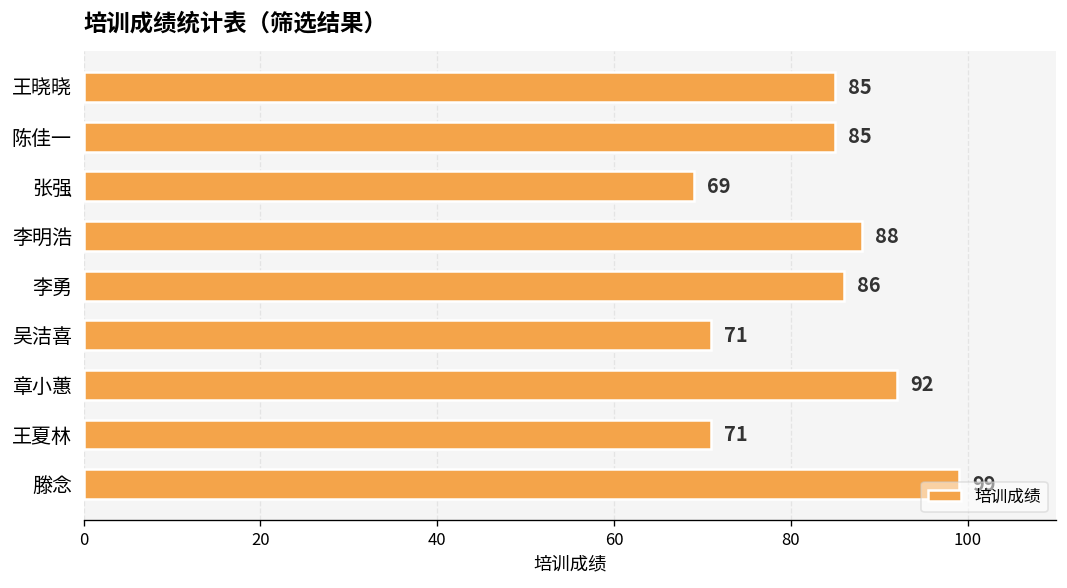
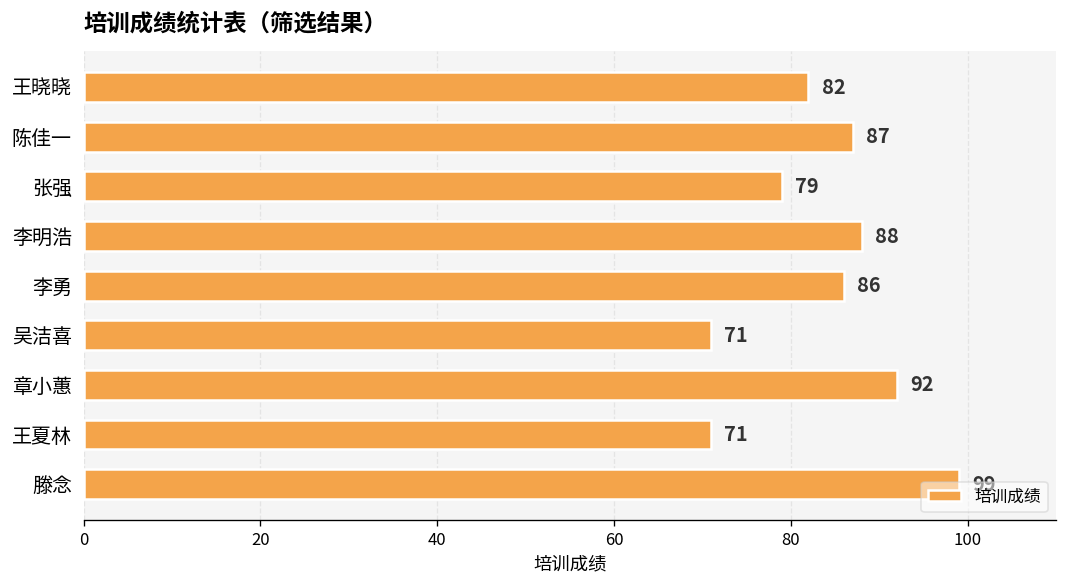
王晓晓: 85 -> 82
陈佳一: 85 -> 87
张强: 69 -> 79
